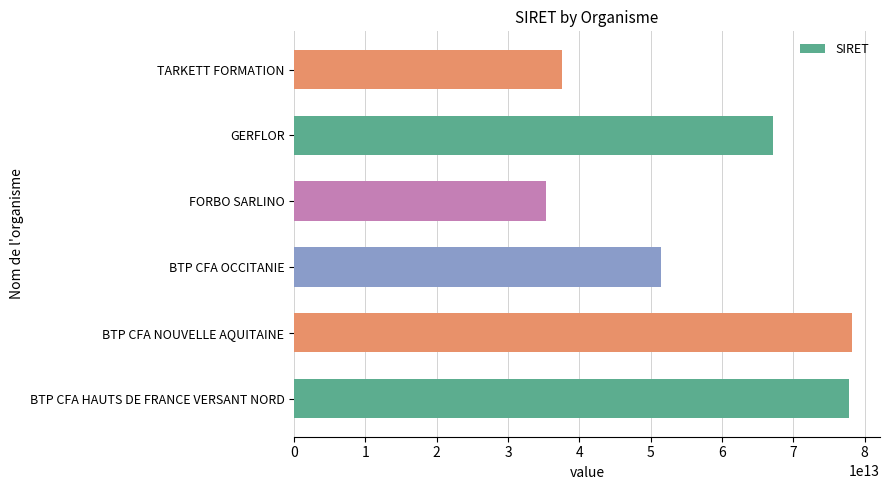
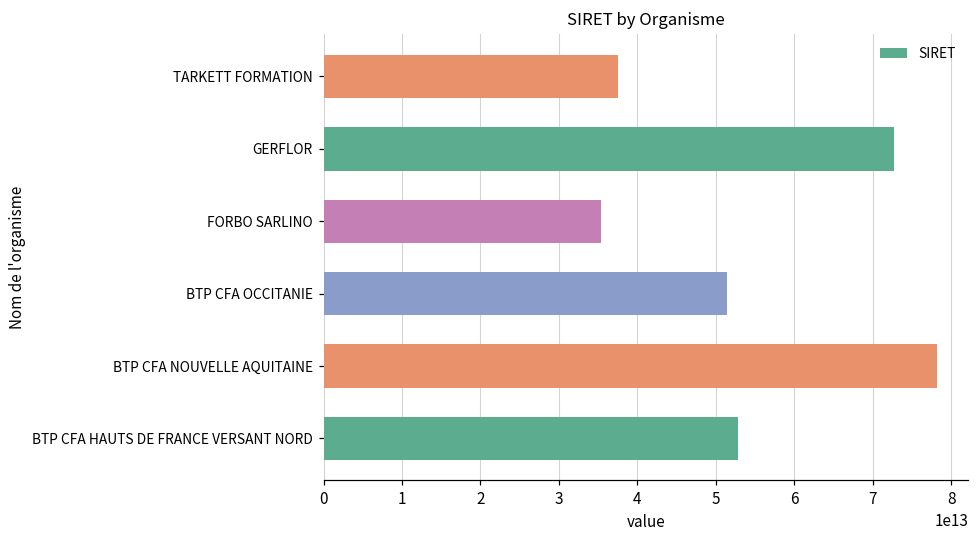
GERFLOR: 67000000000000 -> 73000000000000
BTP CFA HAUTS DE FRANCE VERSANT NORD: 78000000000000 -> 53000000000000
